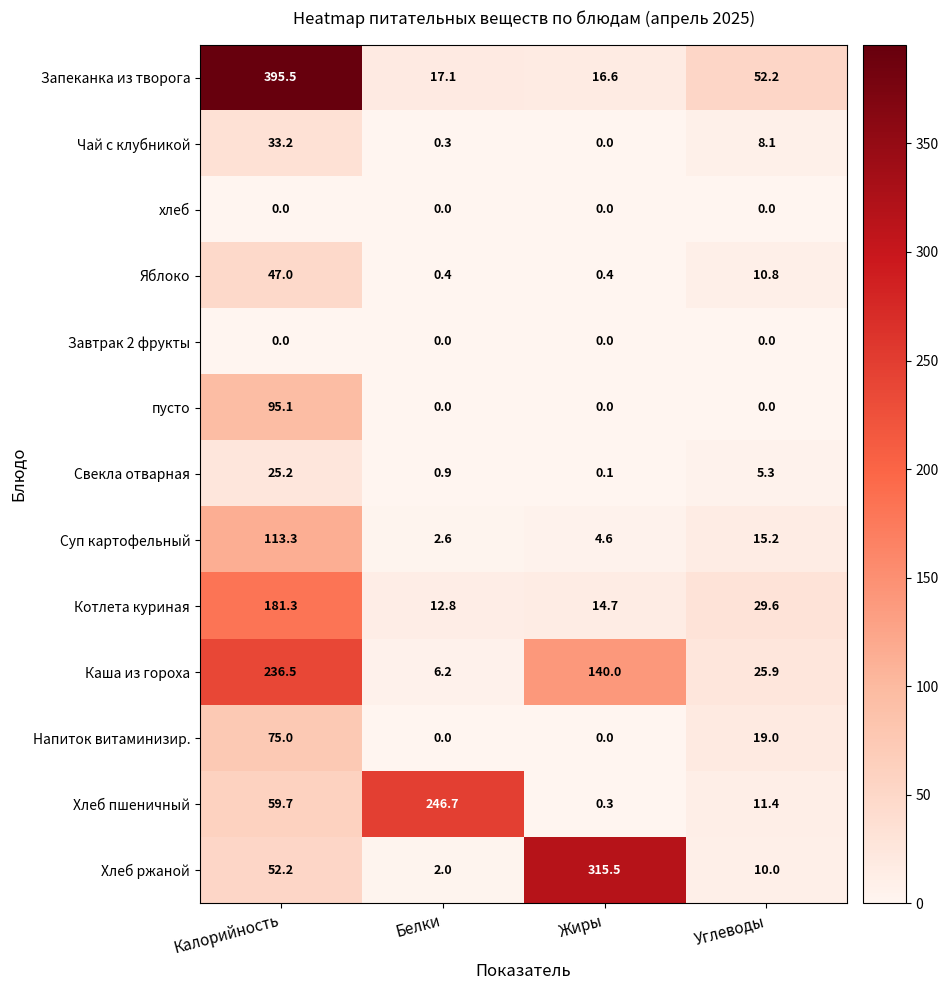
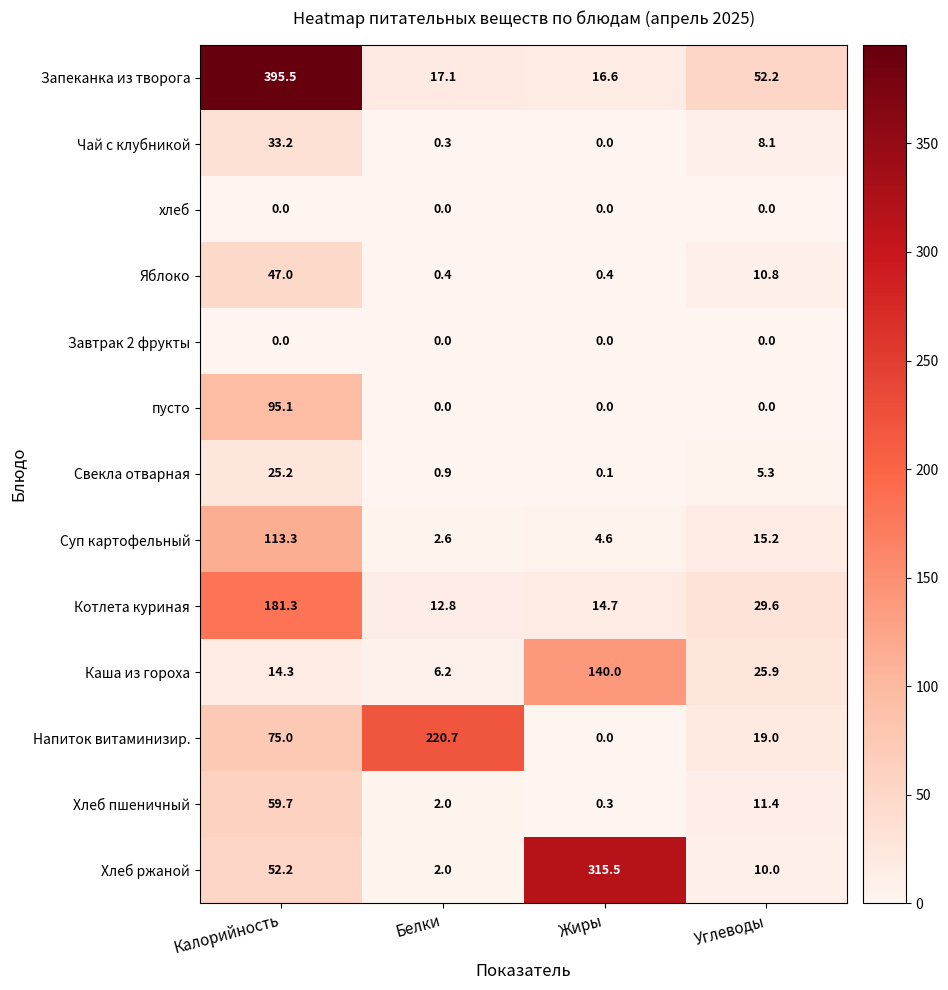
Каша из гороха, Калорийность: 236.5 -> 14.3
Напиток витаминизир., Белки: 0.0 -> 220.7
Хлеб пшеничный, Белки: 246.7 -> 2.0
